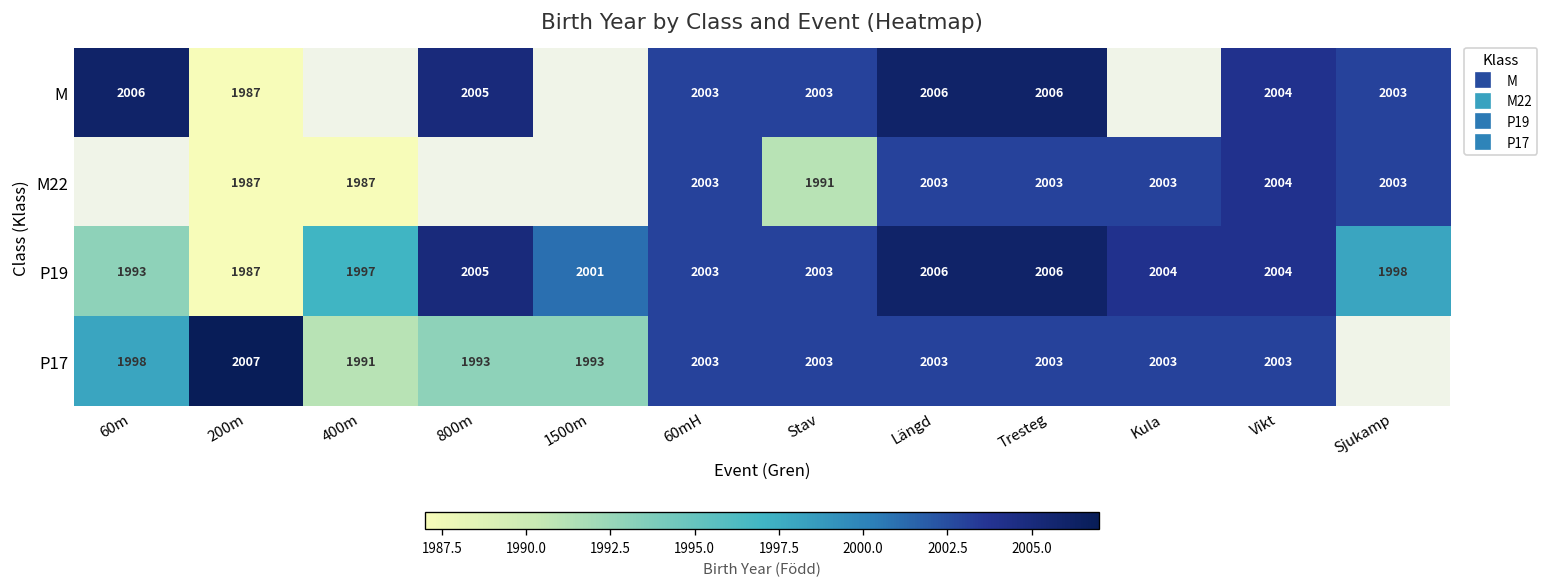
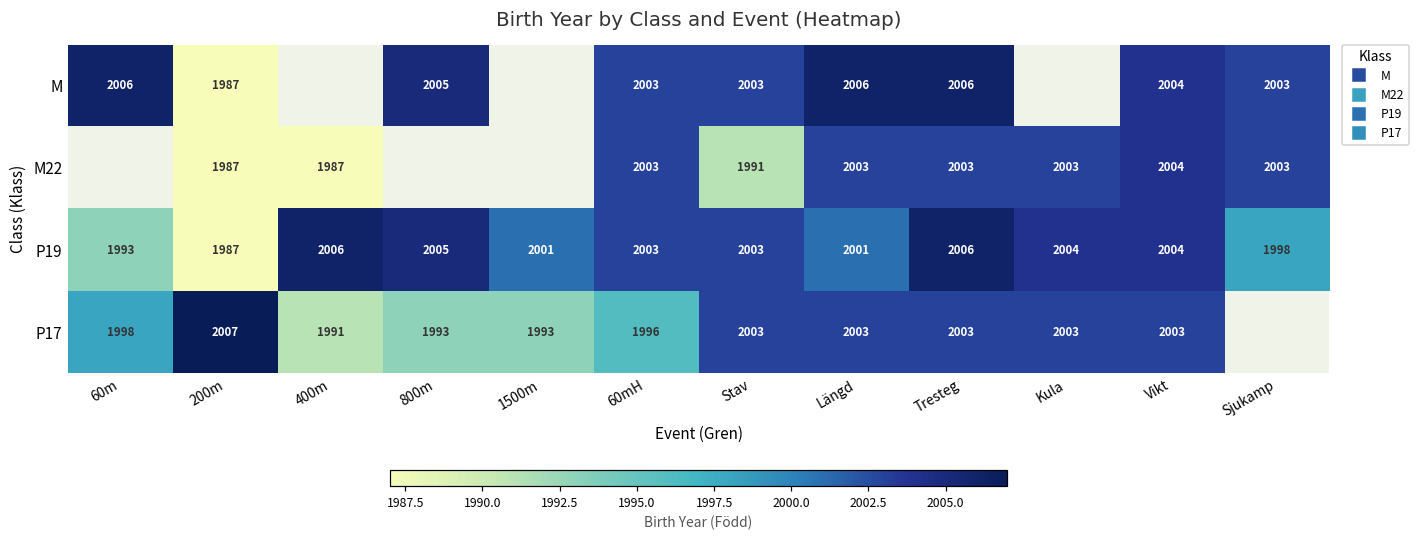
P19, 400m: 1997 -> 2006
P19, Längd: 2006 -> 2001
P17, 60mH: 2003 -> 1996
